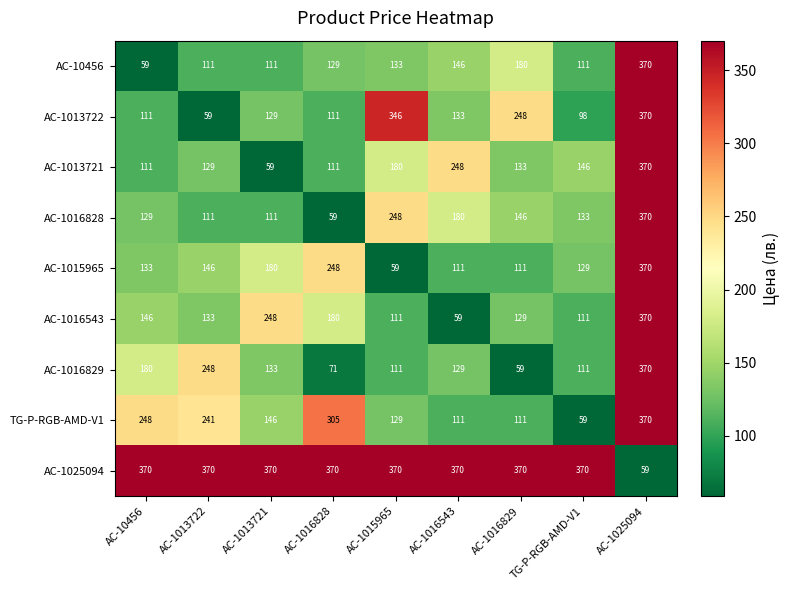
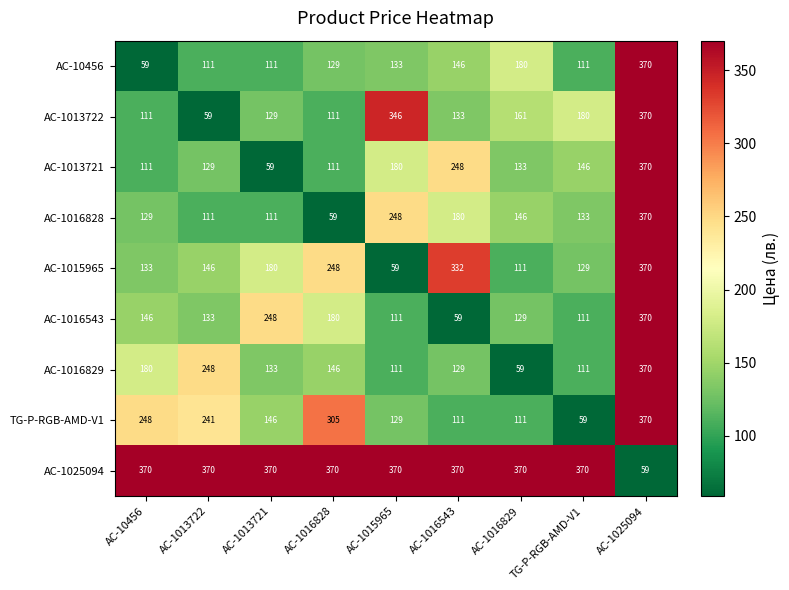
AC-1013722, AC-1016829: 248 -> 161
AC-1013722, TG-P-RGB-AMD-V1: 98 -> 180
AC-1015965, AC-1016543: 111 -> 332
AC-1016829, AC-1016828: 71 -> 146
